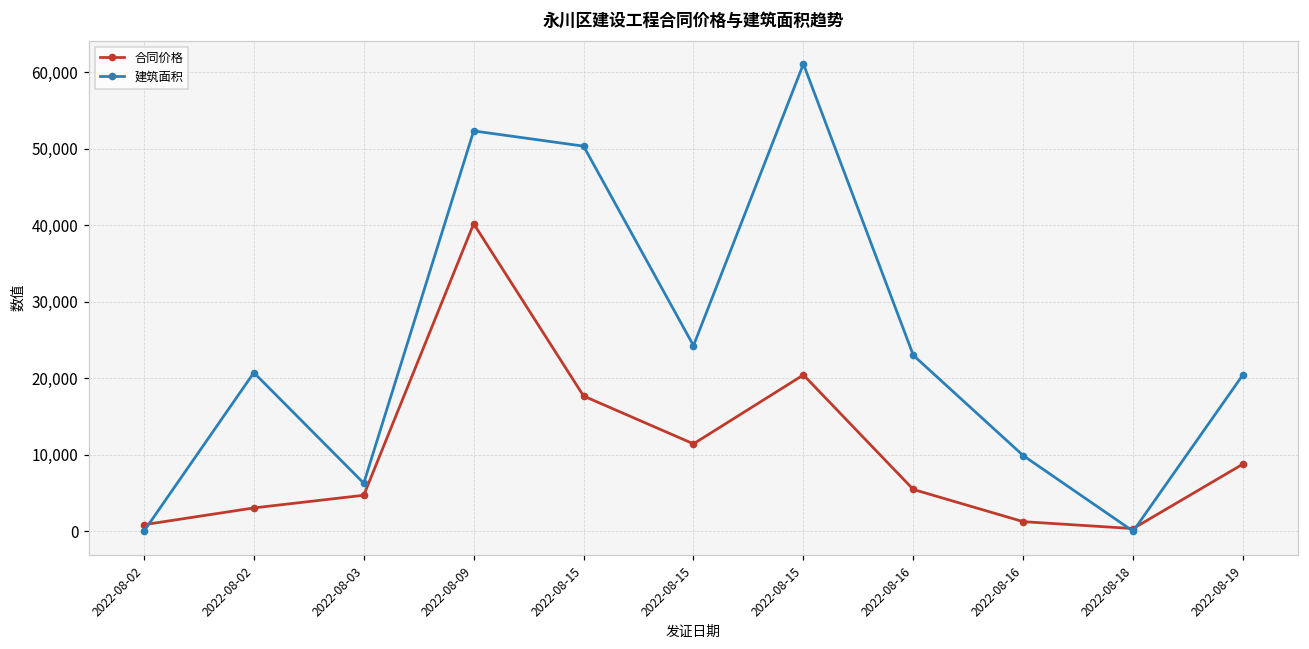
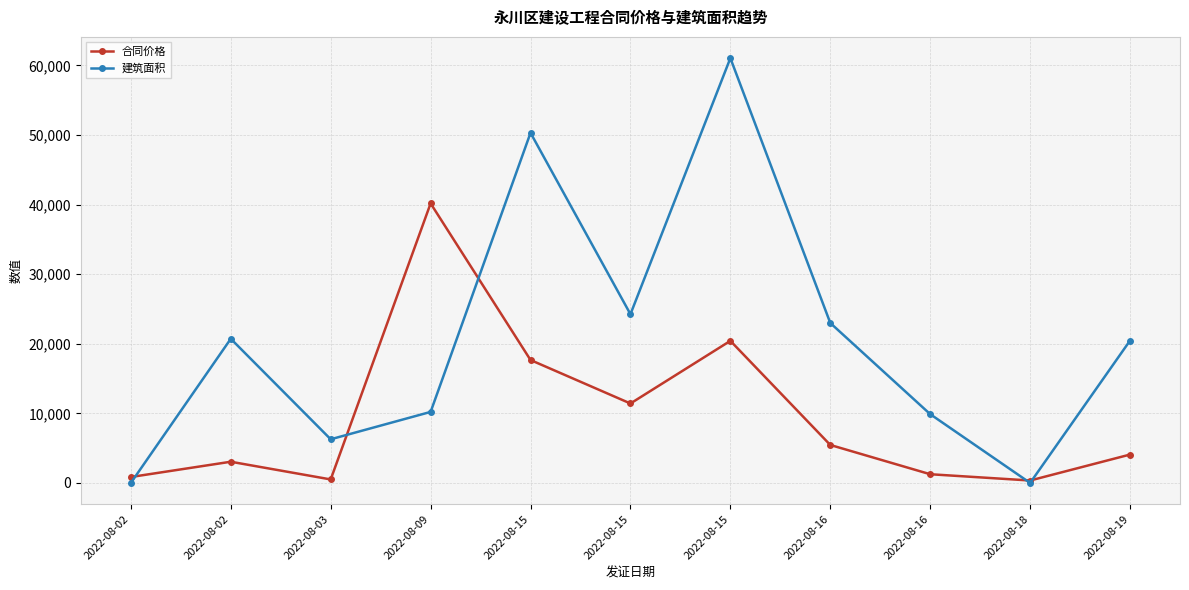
合同价格, 2022-08-03: 5,000 -> 1,000
建筑面积, 2022-08-09: 52,000 -> 10,000
合同价格, 2022-08-19: 9,000 -> 4,000
